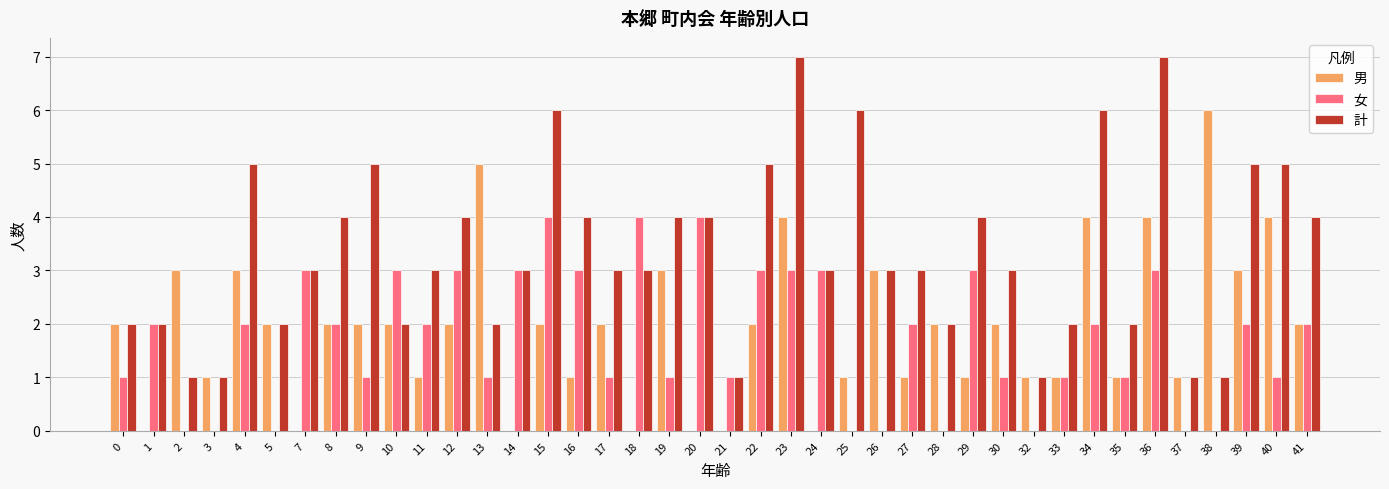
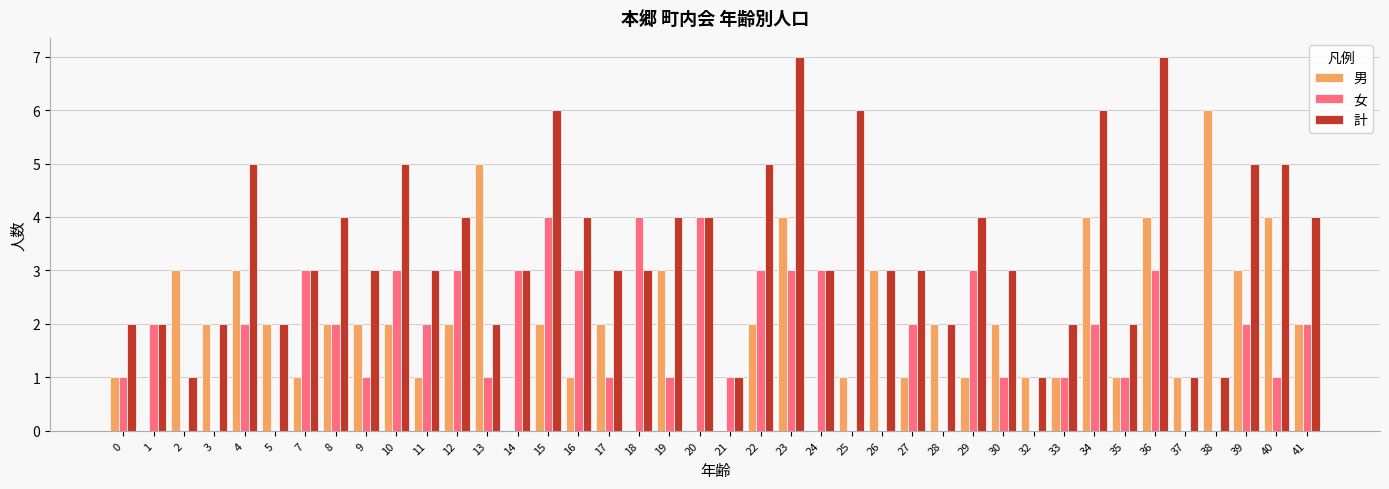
男, 0: 2 -> 1
男, 3: 1 -> 2
計, 3: 1 -> 2
男, 7: 0 -> 1
計, 9: 5 -> 3
計, 10: 2 -> 5
